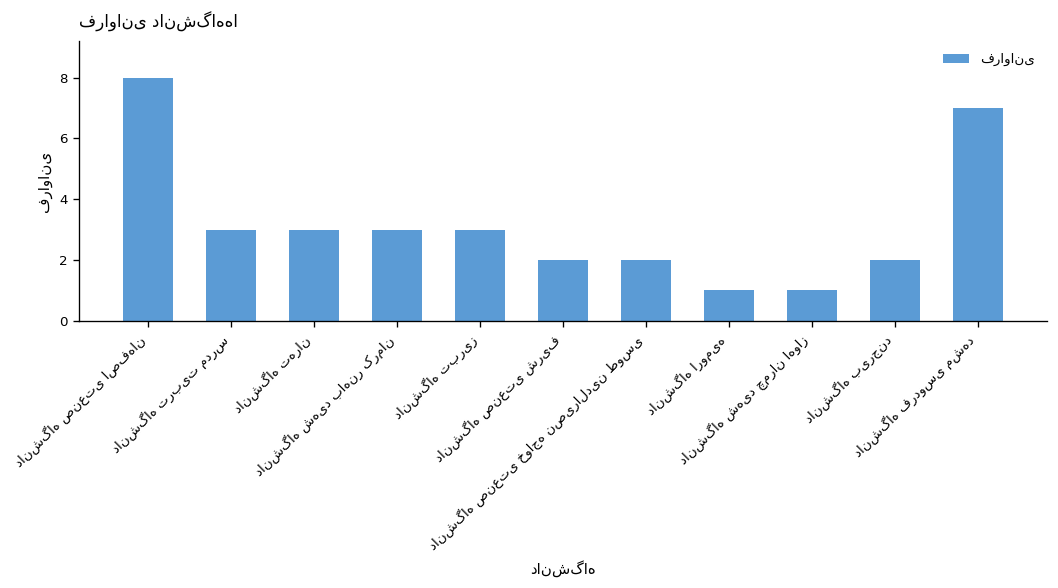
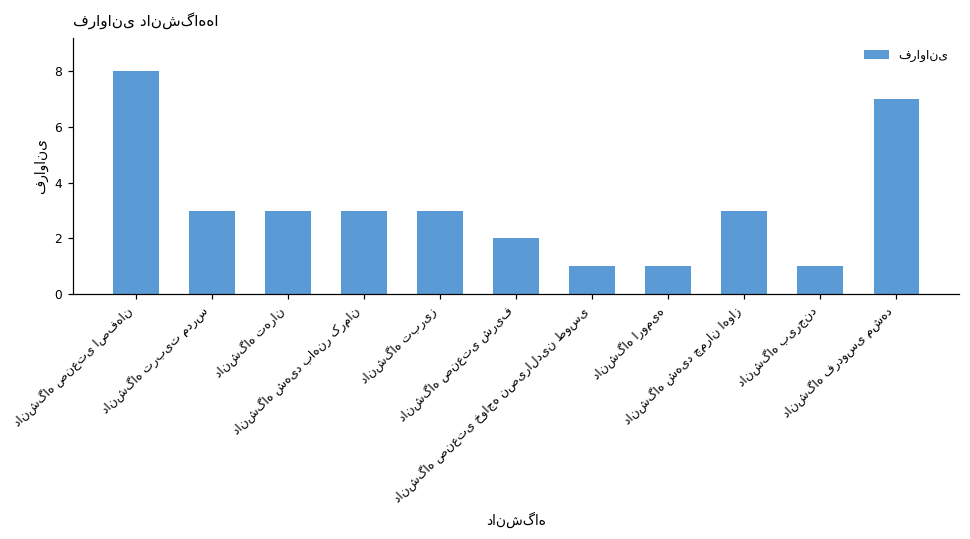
دانشگاه صنعتی خواجه نصیرالدین طوسی: 2 -> 1
دانشگاه شهید چمران اهواز: 1 -> 3
دانشگاه بیرجند: 2 -> 1
